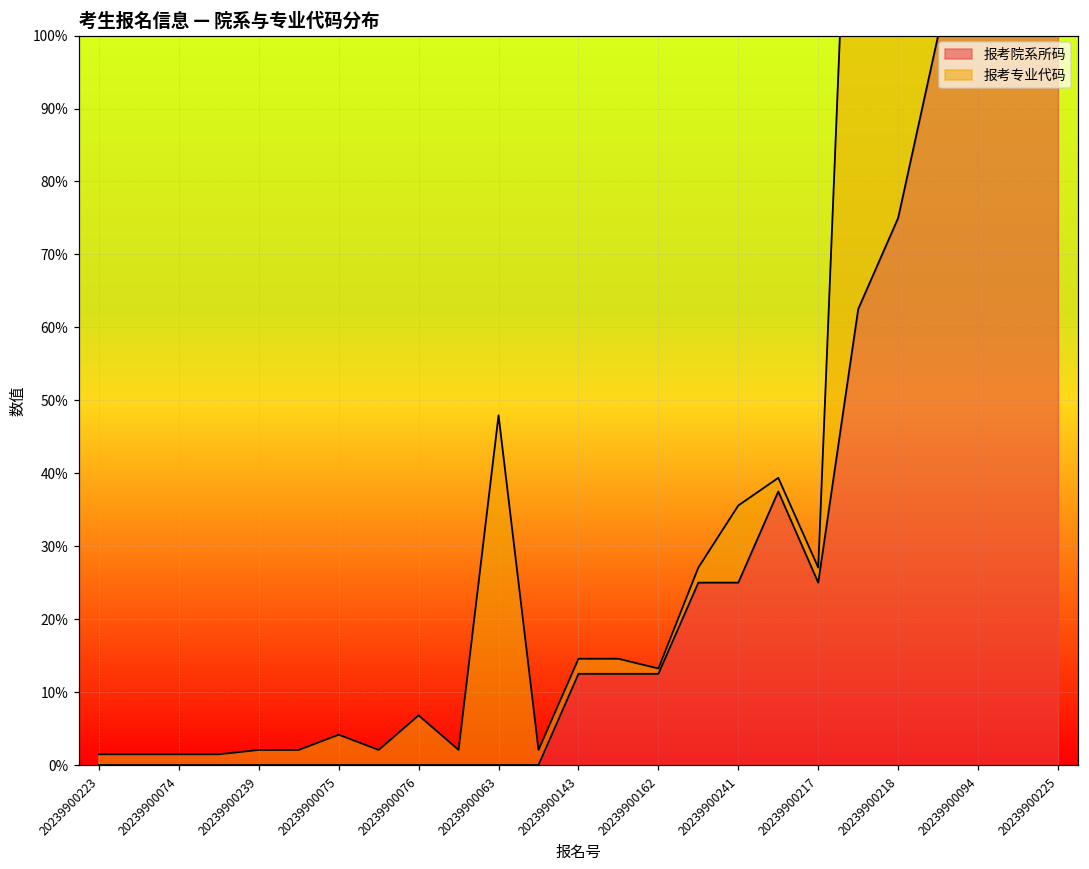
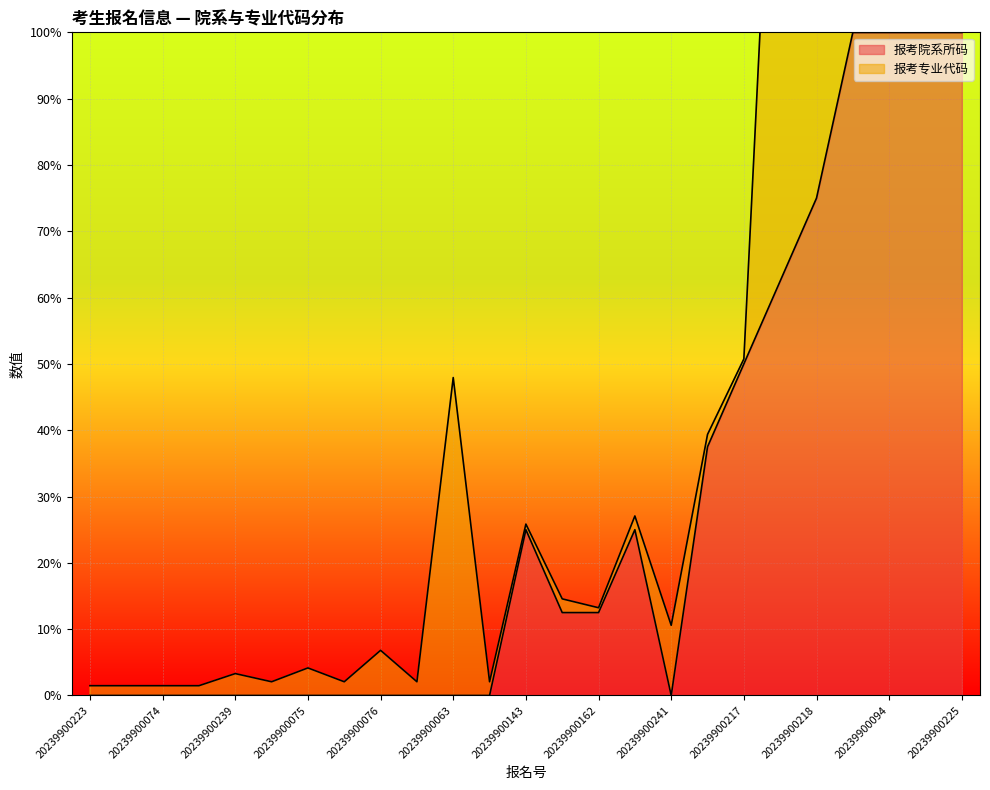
报考专业代码, 20239900239: 2% -> 3%
报考院系所码, 20239900143: 13% -> 25%
报考专业代码, 20239900143: 2% -> 1%
报考院系所码, 20239900241: 25% -> 0%
报考院系所码, 20239900217: 25% -> 50%
报考专业代码, 20239900217: 2% -> 1%
